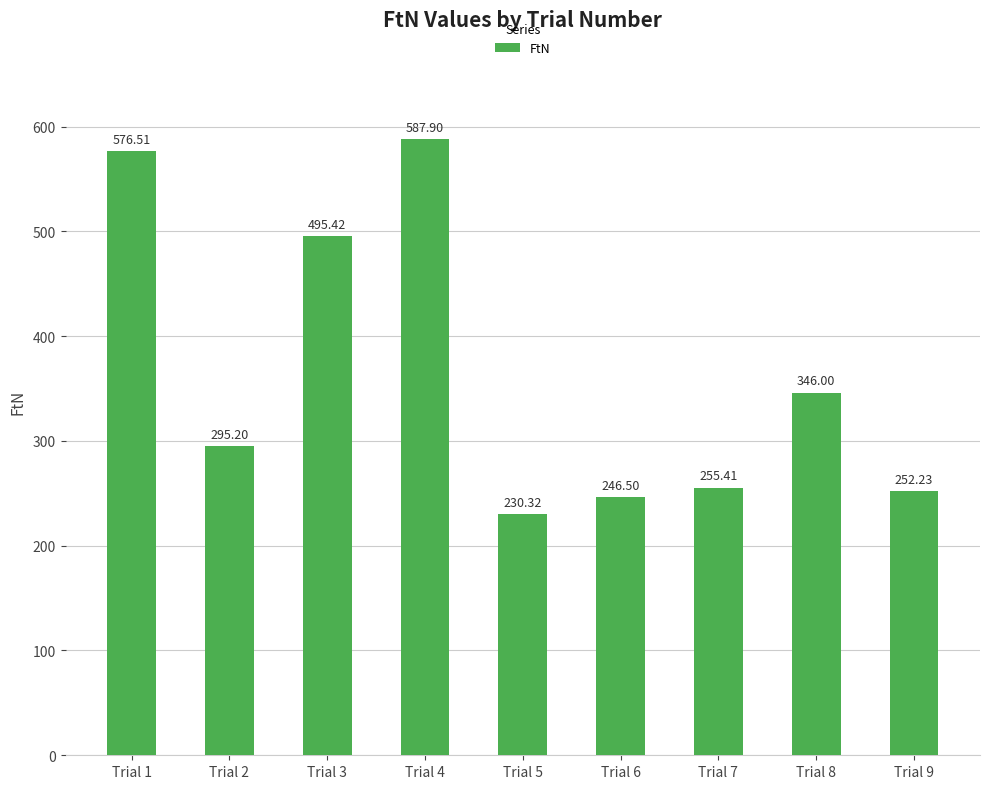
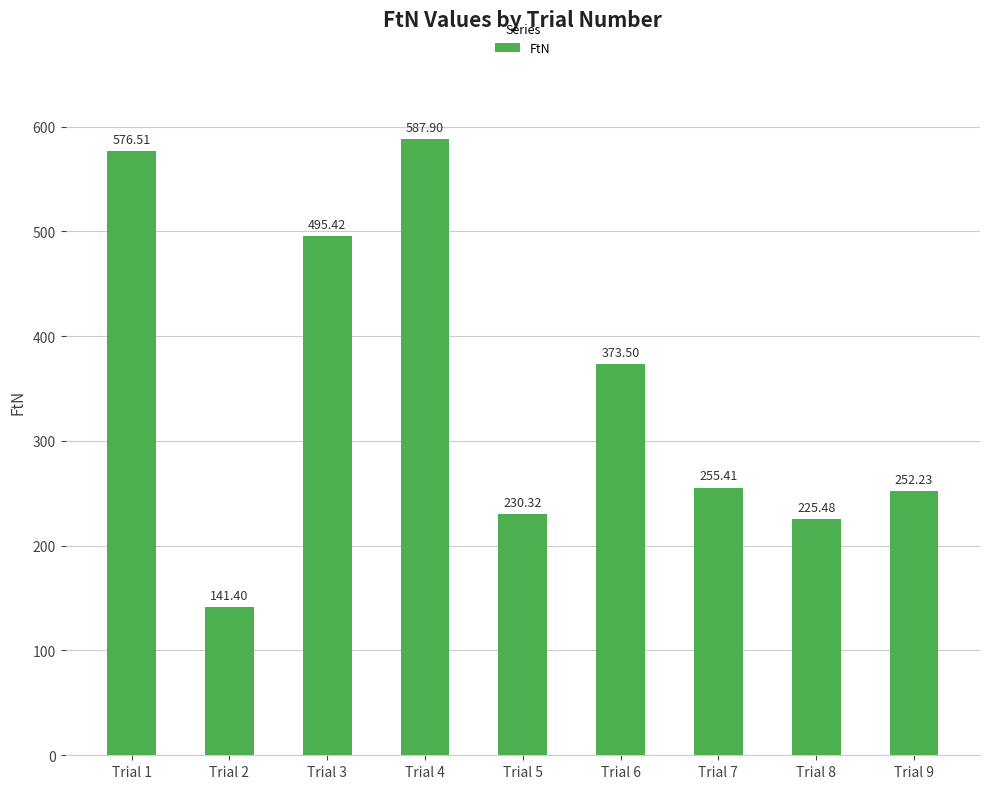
Trial 2: 295.20 -> 141.40
Trial 6: 246.50 -> 373.50
Trial 8: 346.00 -> 225.48
